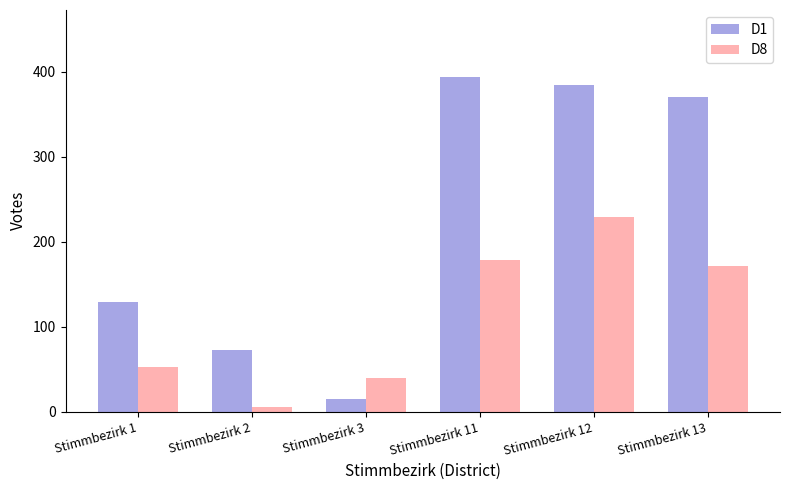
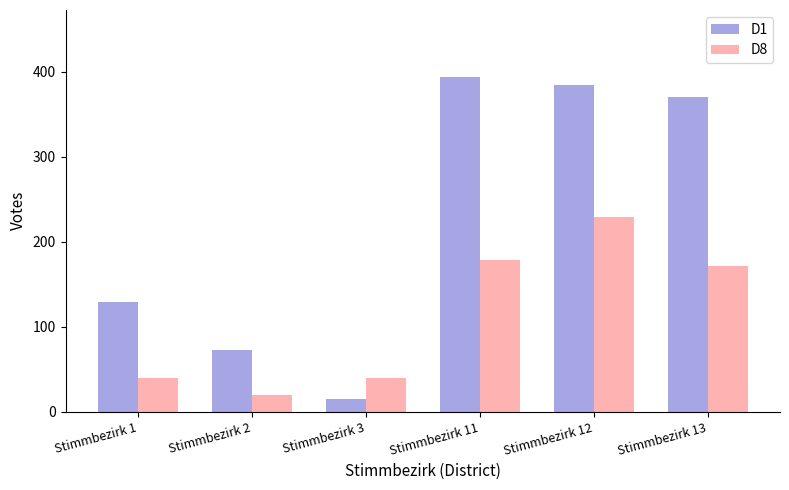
D8, Stimmbezirk 1: 50 -> 40
D8, Stimmbezirk 2: 10 -> 20
